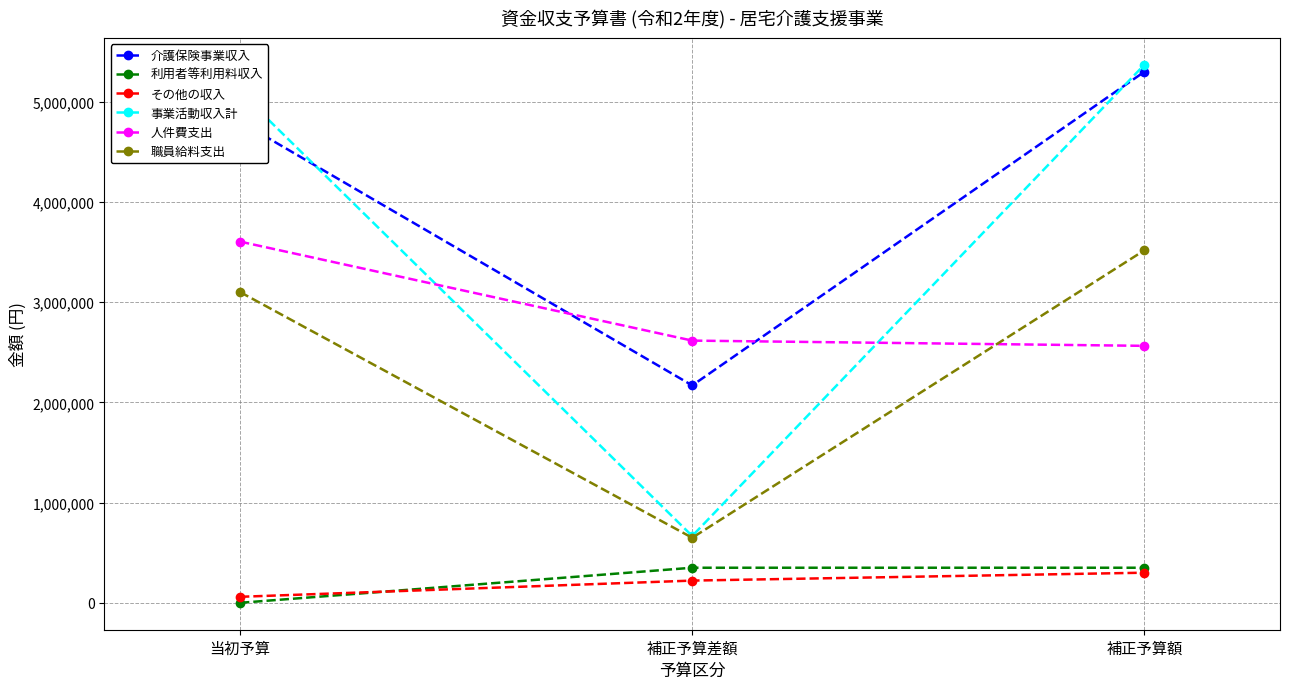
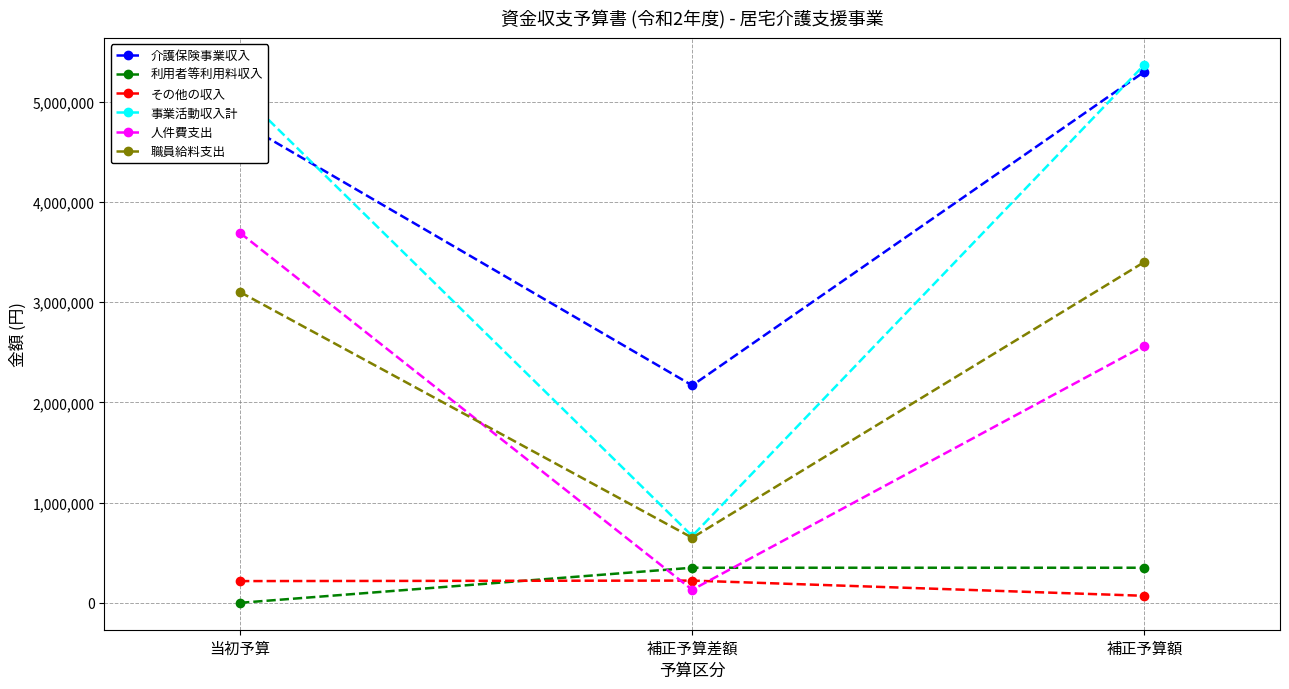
その他の収入, 当初予算: 60,000 -> 220,000
人件費支出, 当初予算: 3,600,000 -> 3,690,000
人件費支出, 補正予算差額: 2,620,000 -> 130,000
その他の収入, 補正予算額: 300,000 -> 70,000
職員給料支出, 補正予算額: 3,520,000 -> 3,400,000
